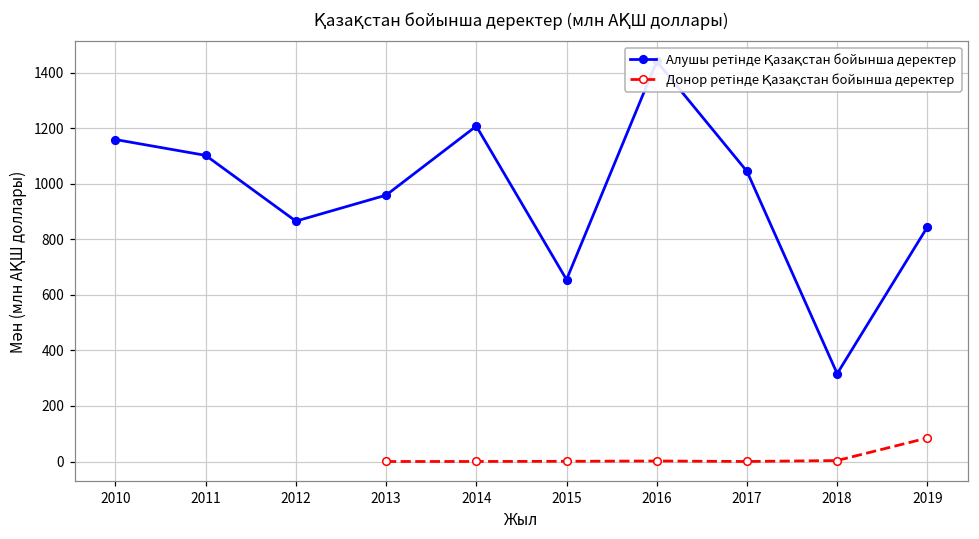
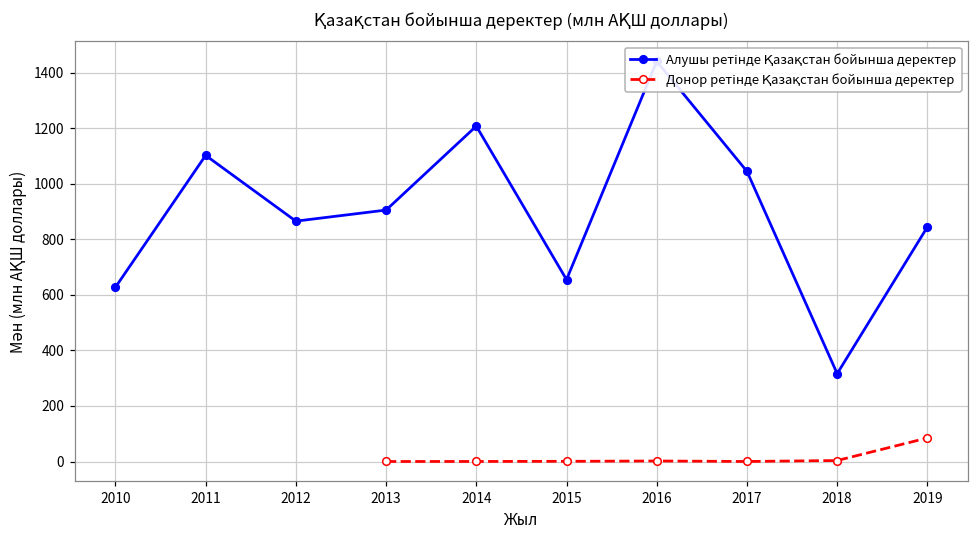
Алушы ретінде Қазақстан бойынша деректер, 2010: 1160 -> 630
Алушы ретінде Қазақстан бойынша деректер, 2013: 960 -> 910
